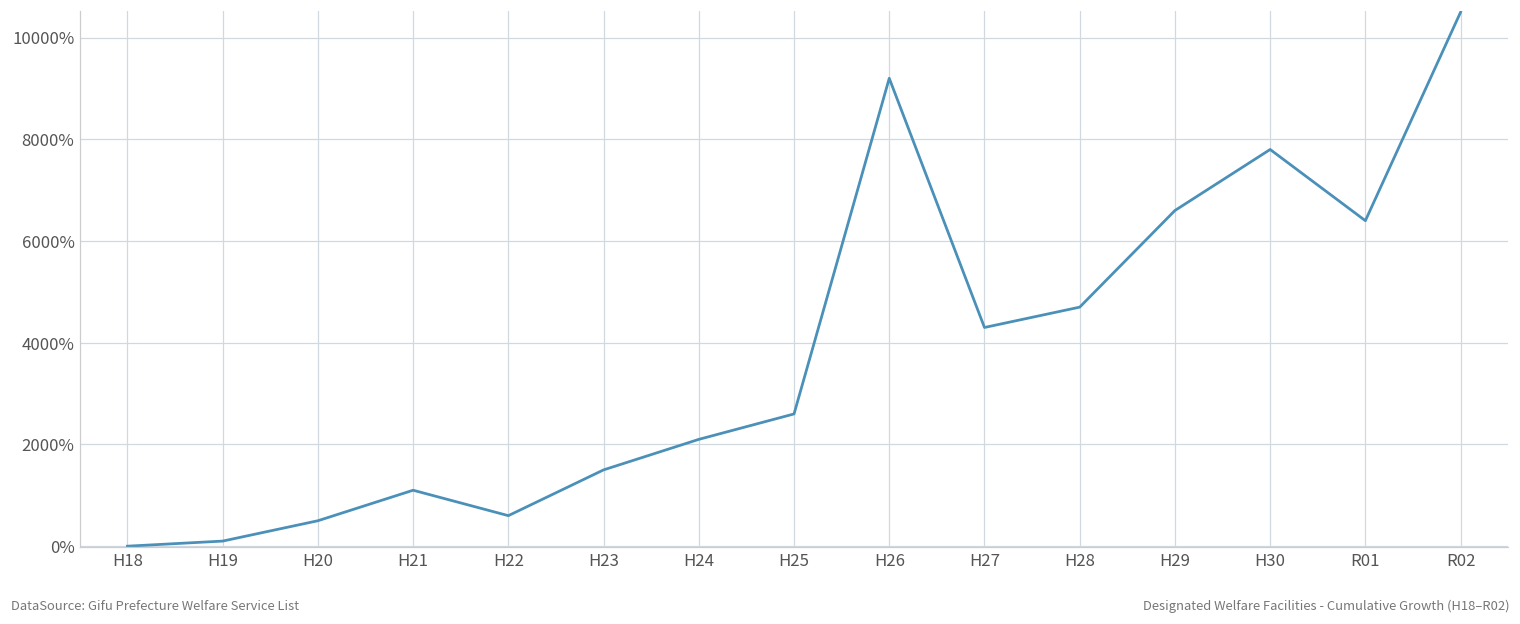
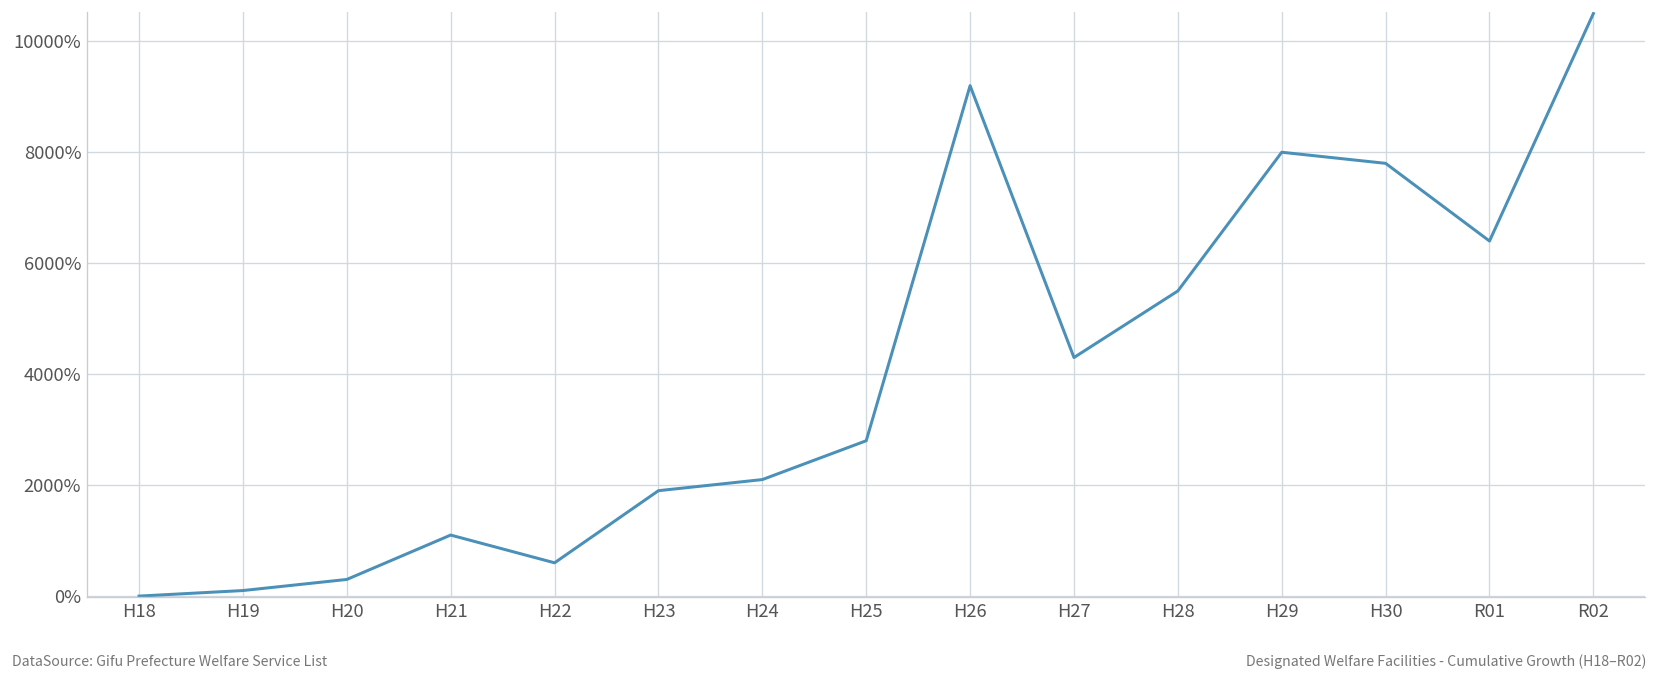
H20: 500% -> 300%
H23: 1500% -> 1900%
H25: 2600% -> 2800%
H28: 4700% -> 5500%
H29: 6600% -> 8000%
